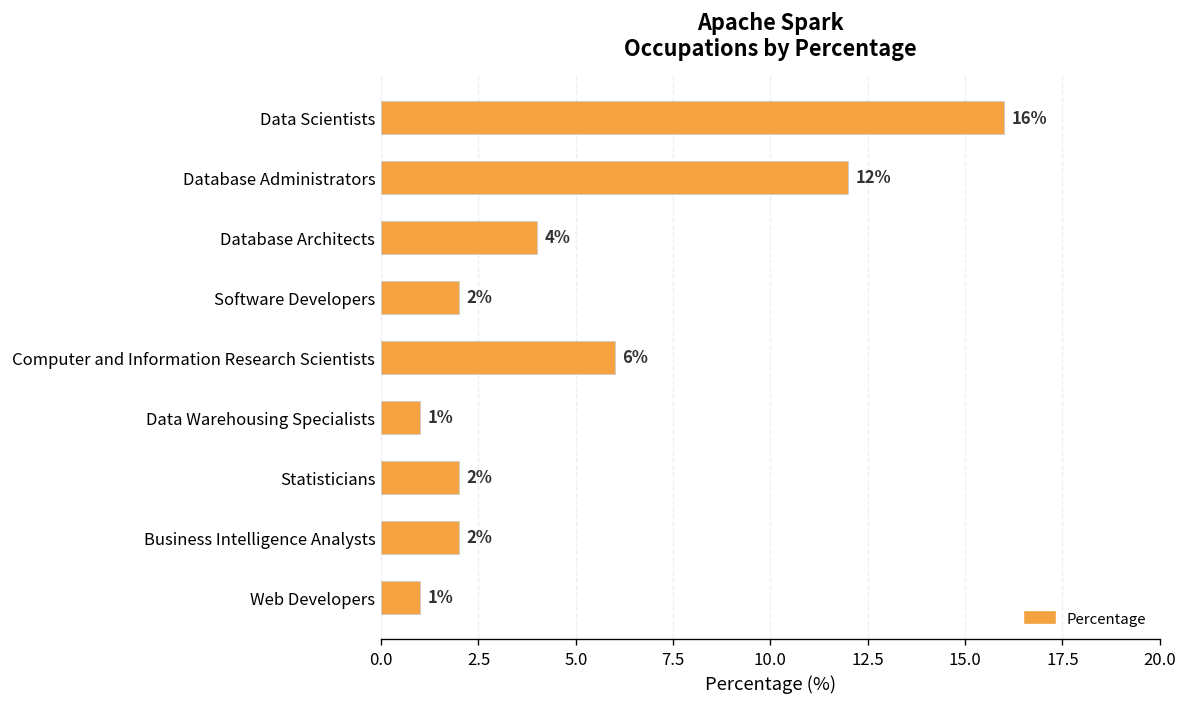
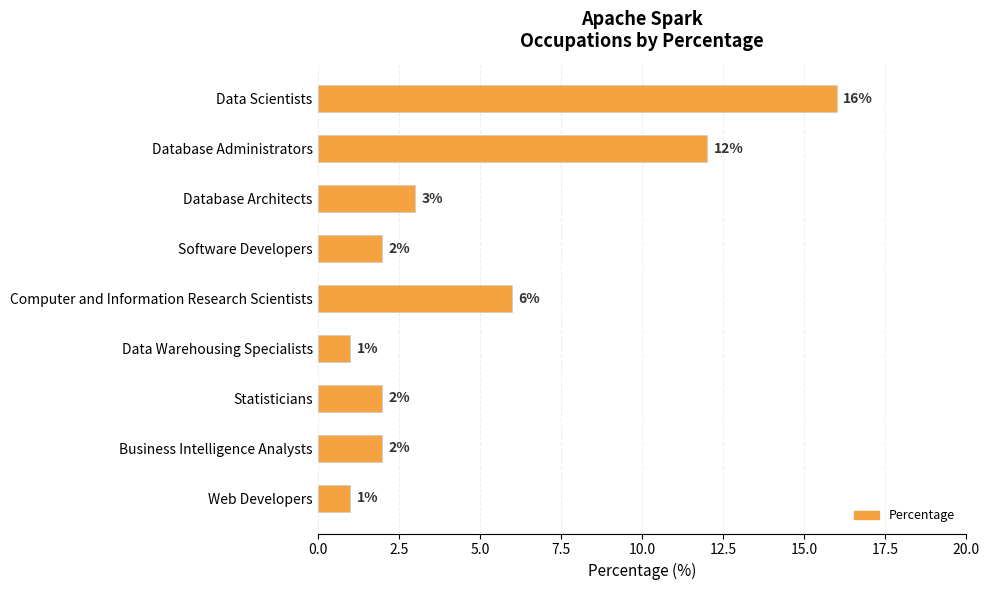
Database Architects: 4% -> 3%
